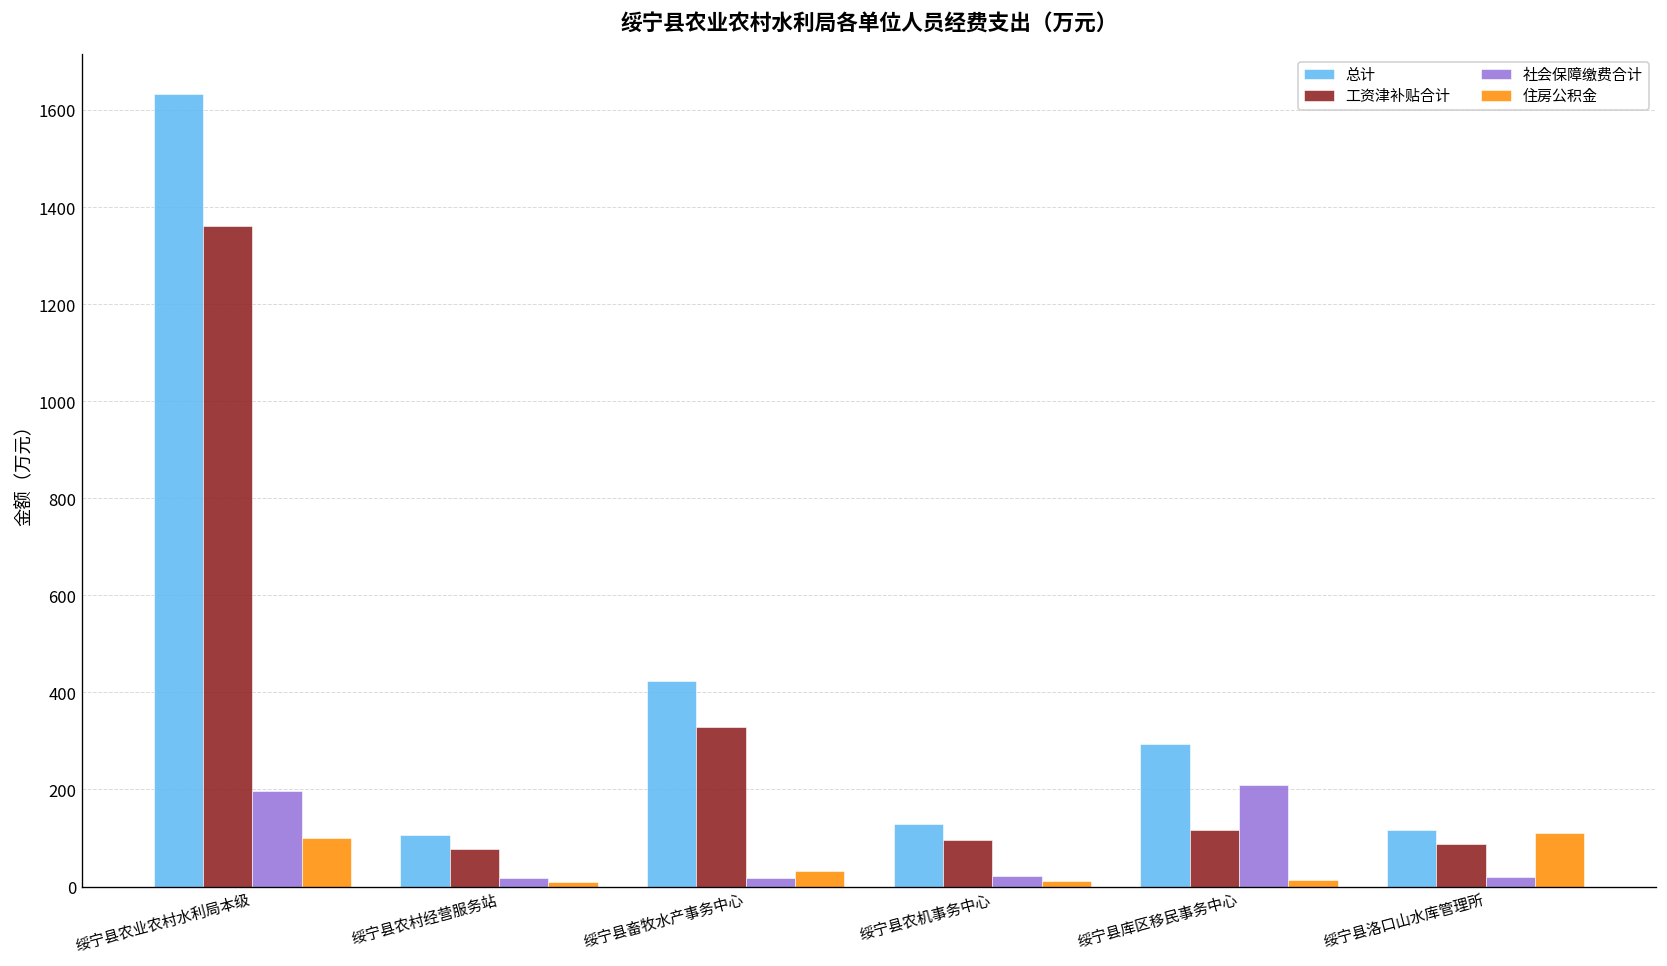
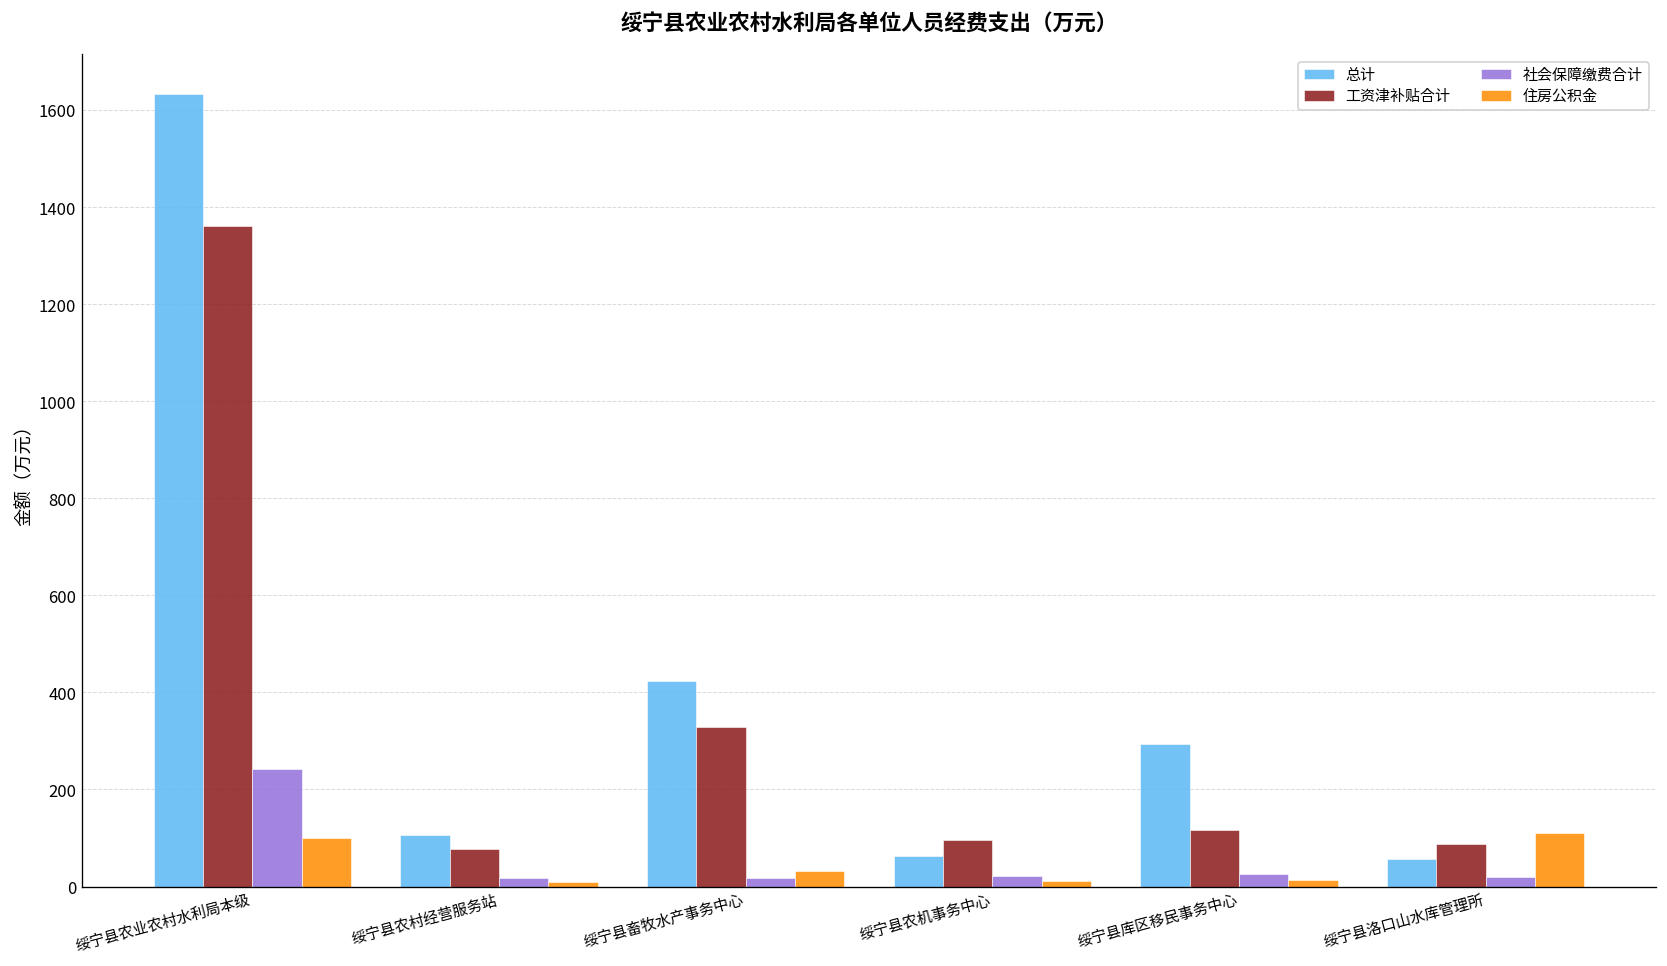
社会保障缴费合计, 绥宁县农业农村水利局本级: 200 -> 240
总计, 绥宁县农机事务中心: 130 -> 60
社会保障缴费合计, 绥宁县库区移民事务中心: 210 -> 30
总计, 绥宁县洛口山水库管理所: 120 -> 60
